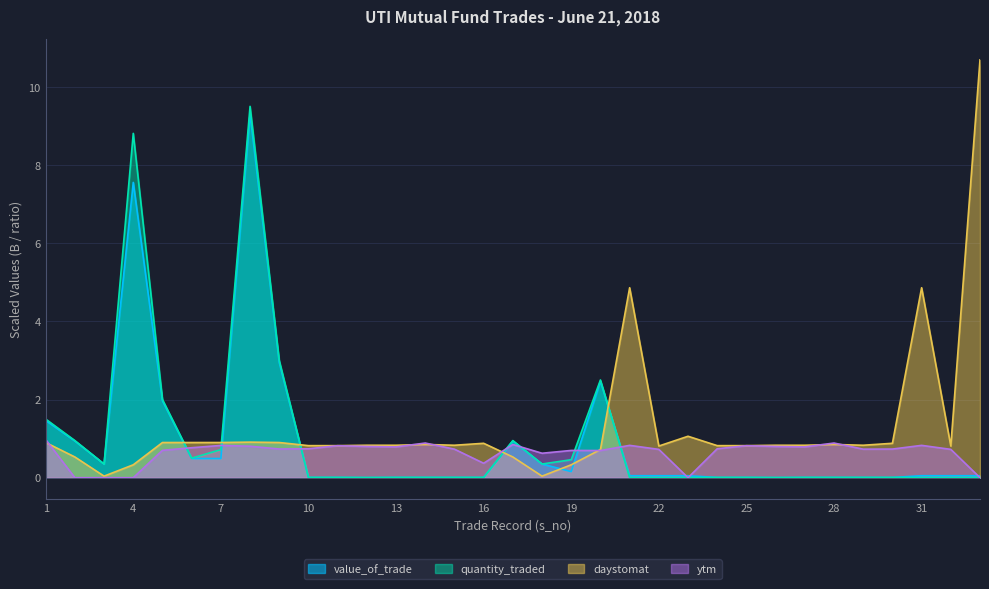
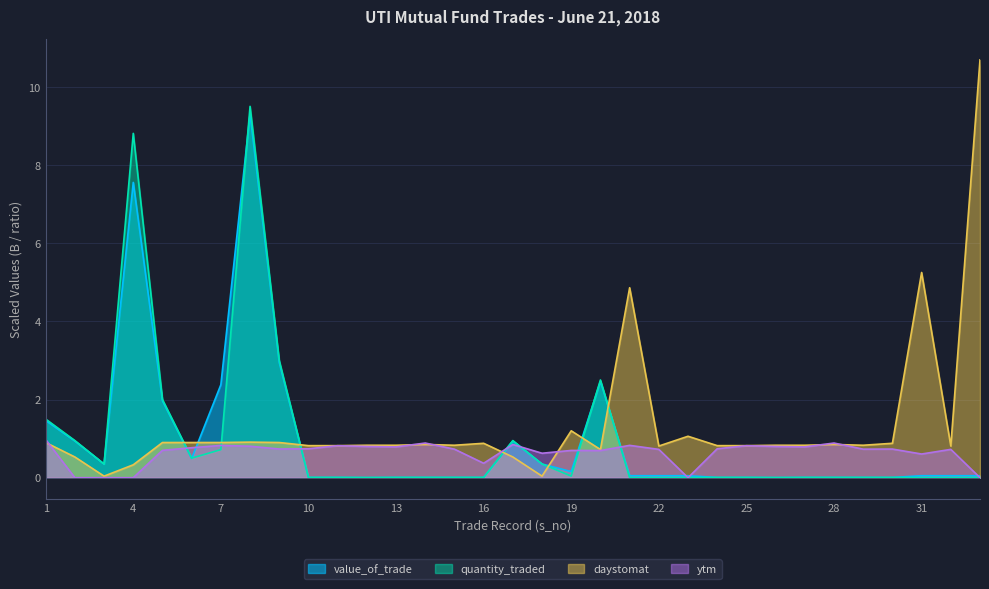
value_of_trade, 7: 0.5 -> 2.4
quantity_traded, 19: 0.5 -> 0.0
daystomat, 19: 0.3 -> 1.2
daystomat, 31: 4.9 -> 5.3
ytm, 31: 0.8 -> 0.6
